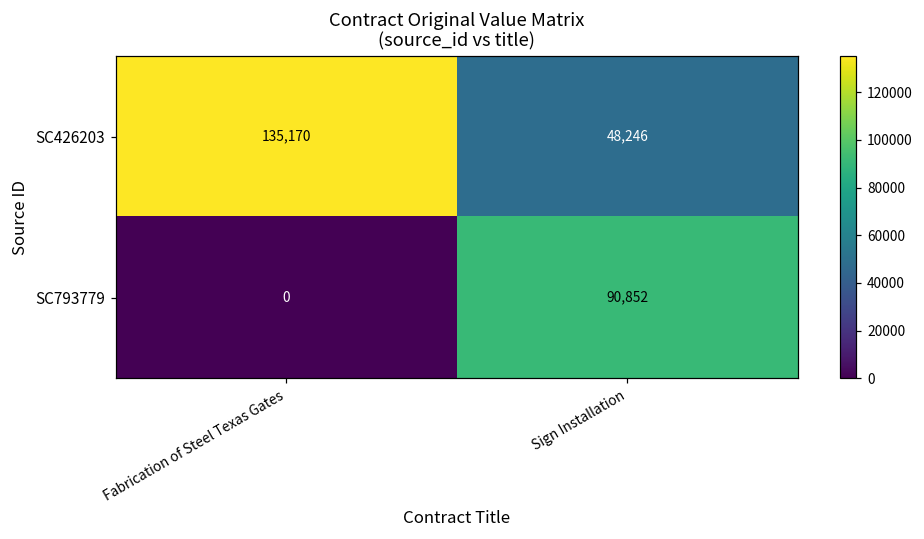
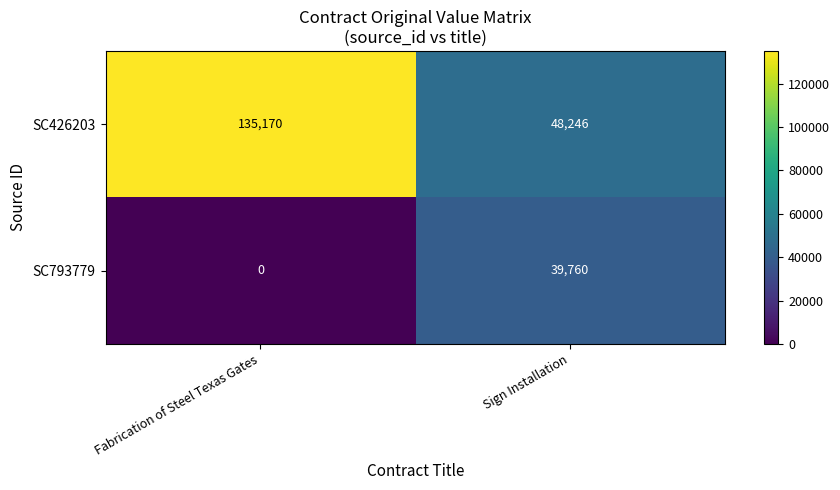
SC793779, Sign Installation: 90,852 -> 39,760
